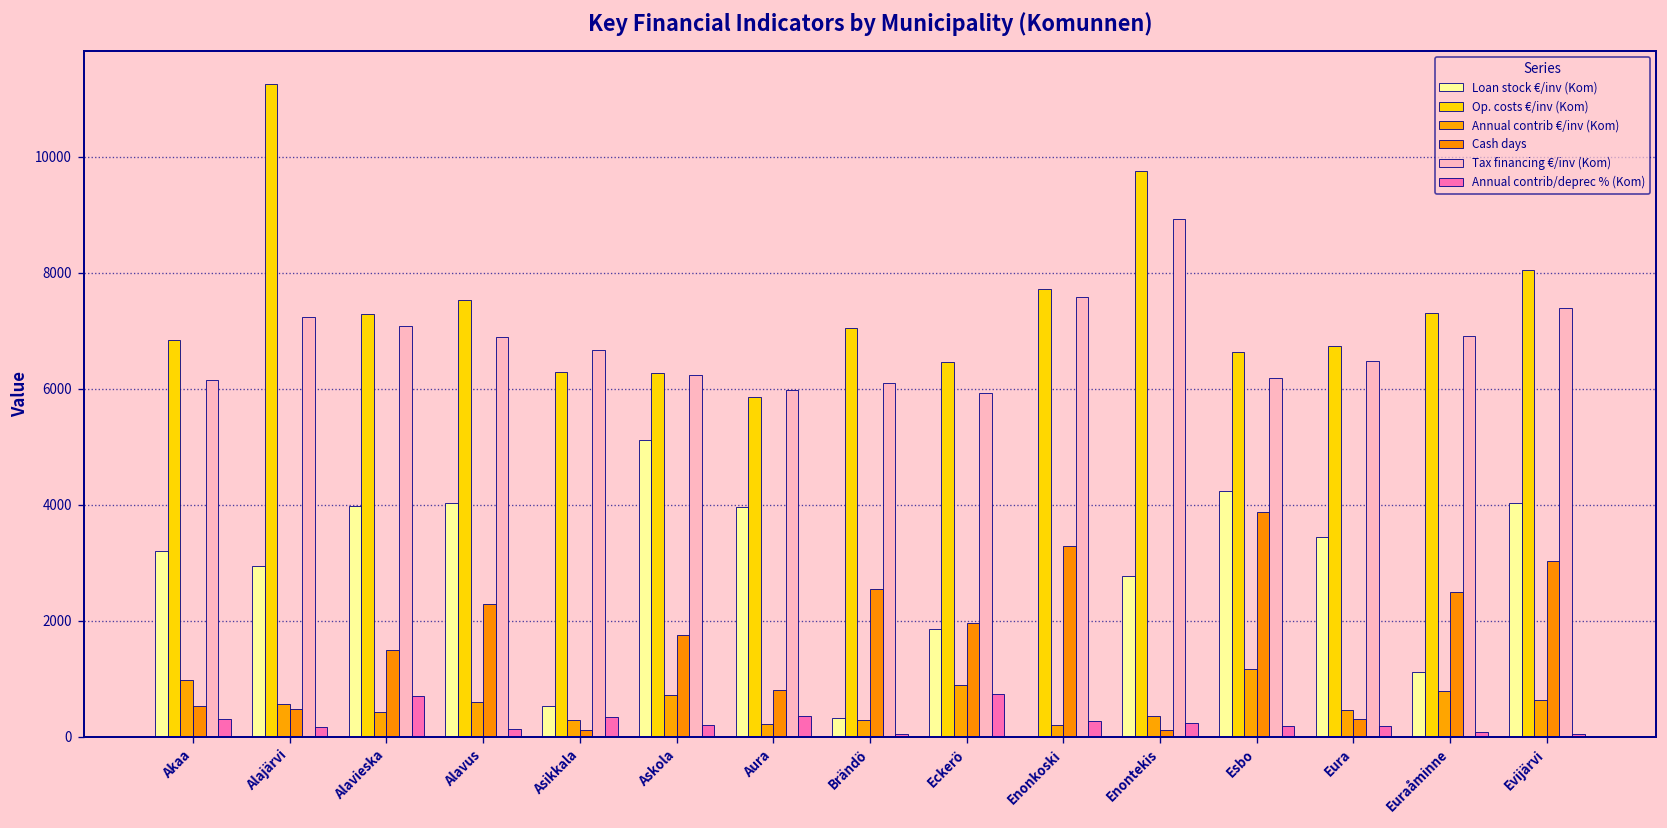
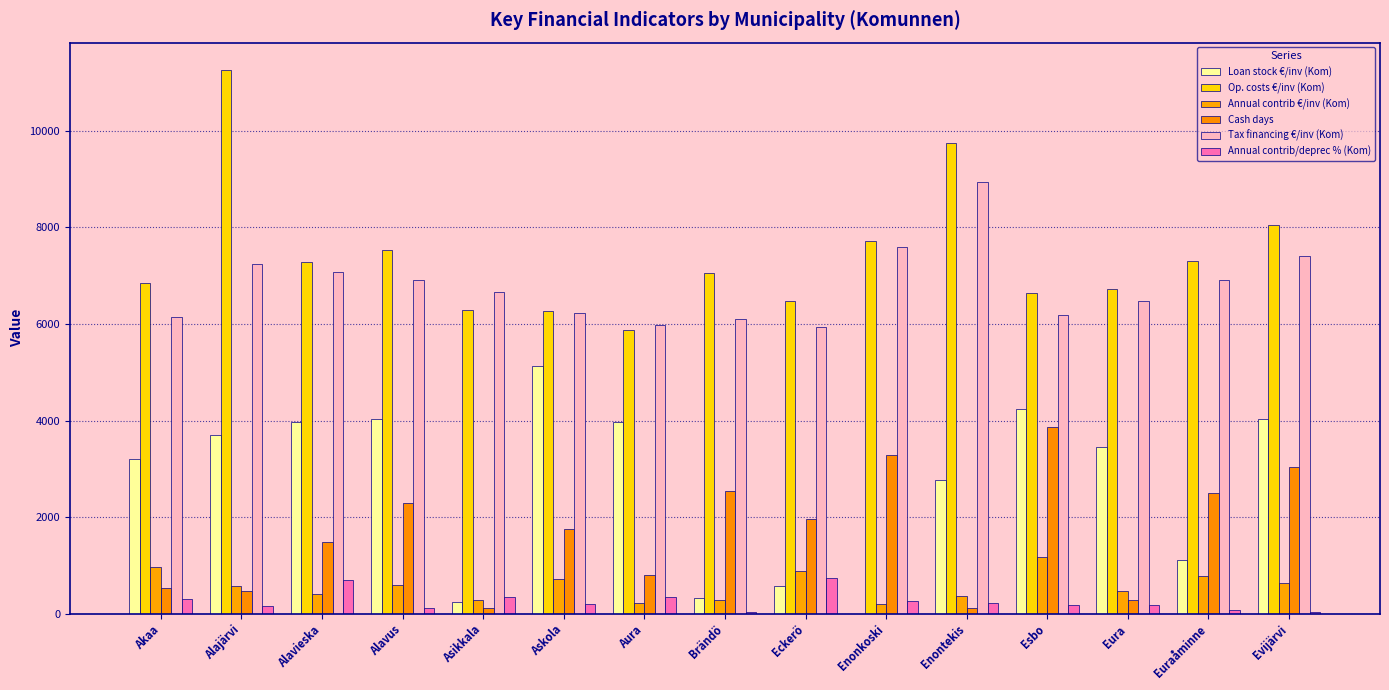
Loan stock €/inv (Kom), Alajärvi: 2900 -> 3700
Loan stock €/inv (Kom), Asikkala: 500 -> 200
Loan stock €/inv (Kom), Eckerö: 1900 -> 600
